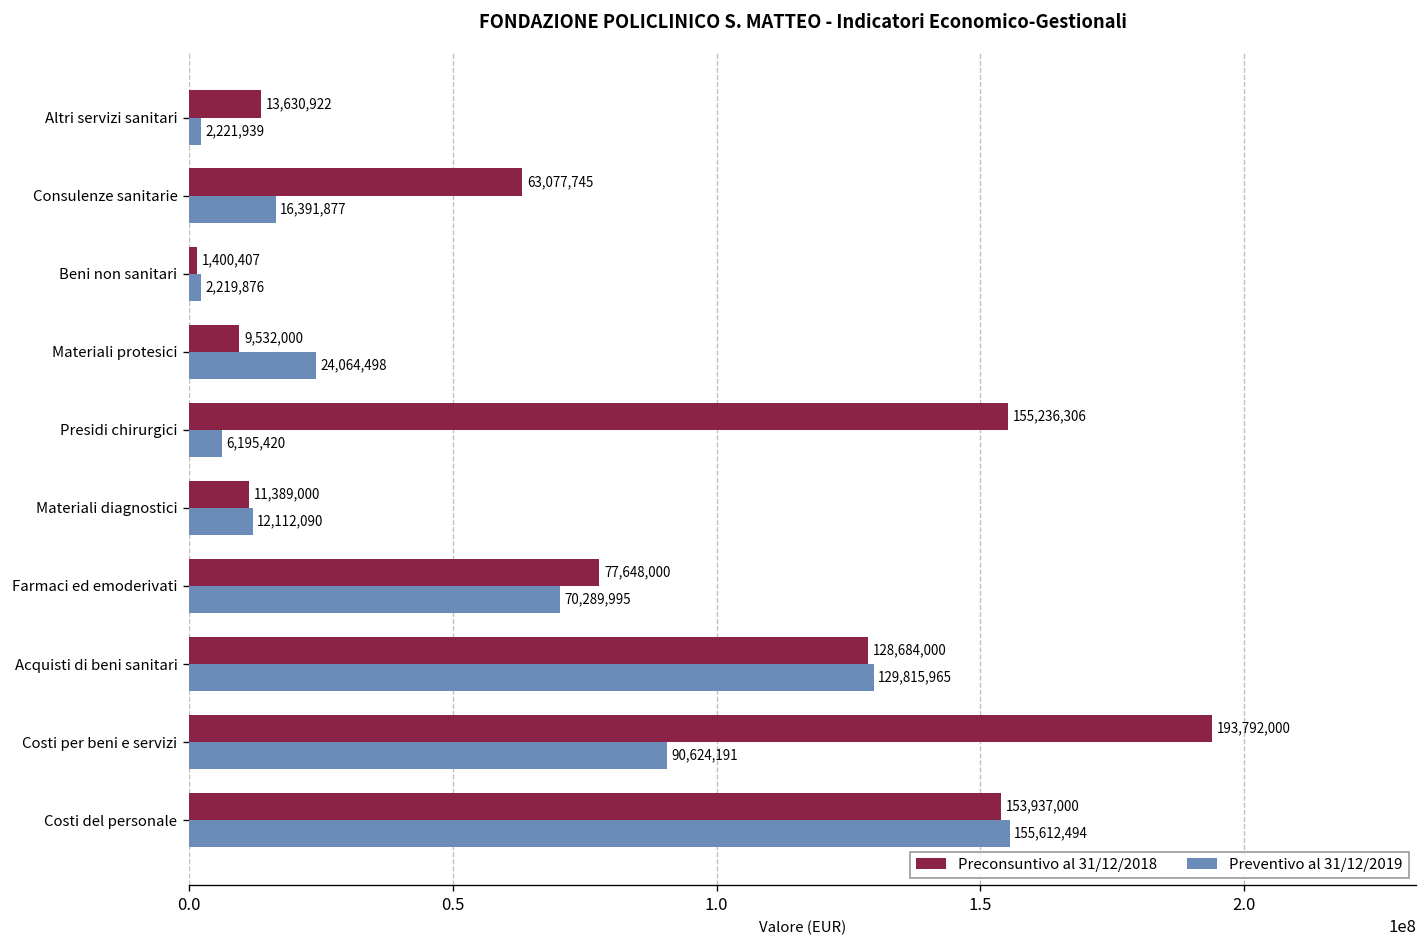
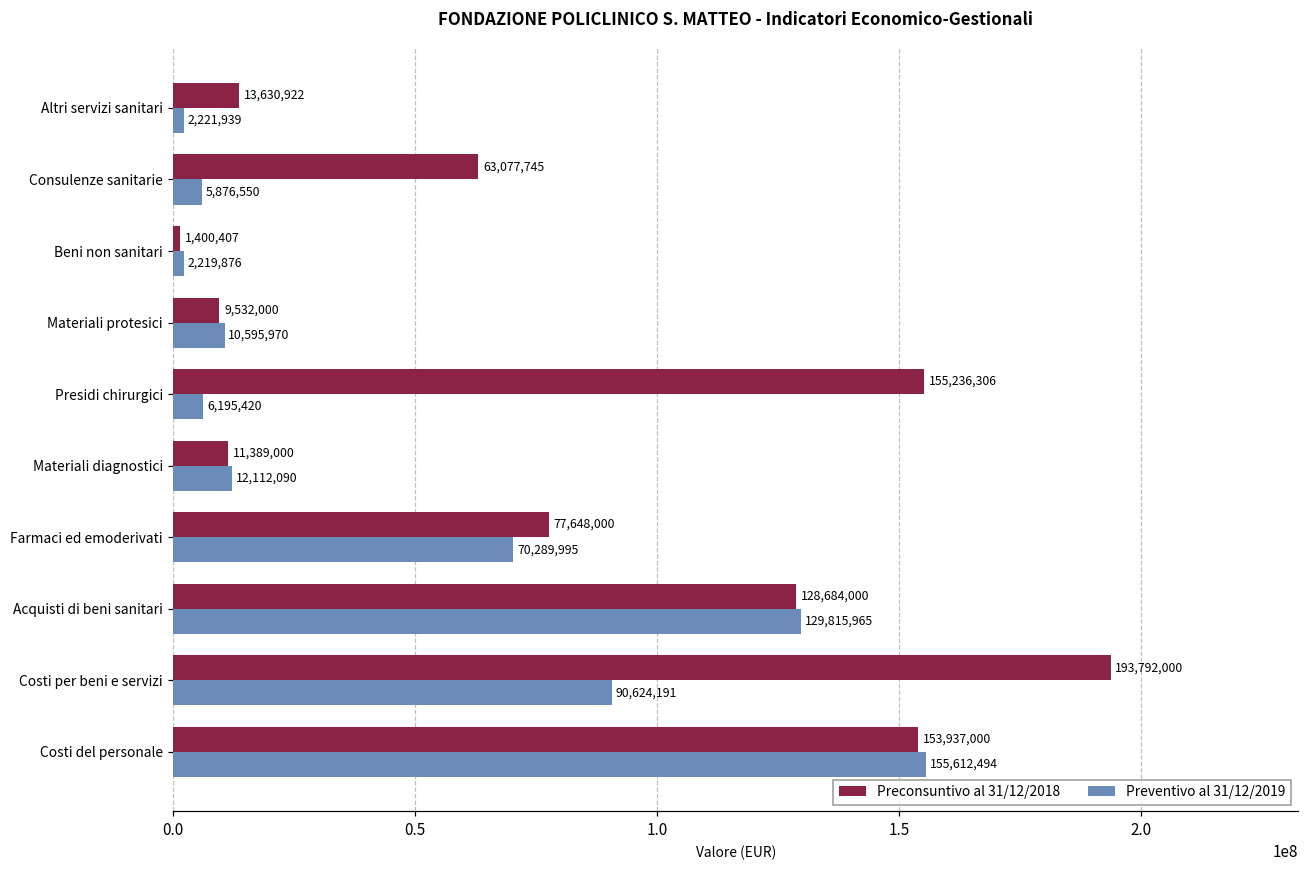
Preventivo al 31/12/2019, Consulenze sanitarie: 16,391,877 -> 5,876,550
Preventivo al 31/12/2019, Materiali protesici: 24,064,498 -> 10,595,970
